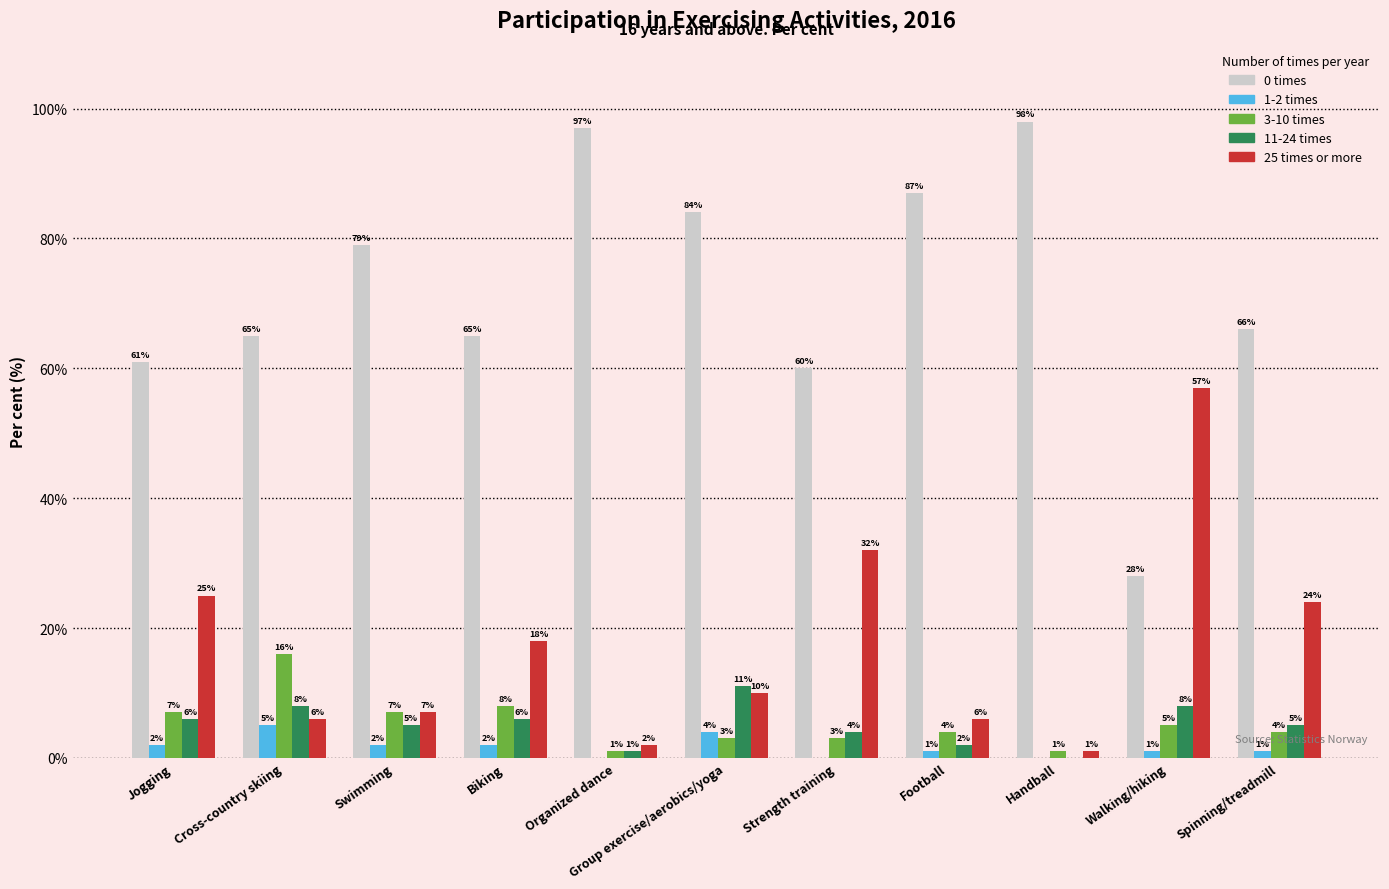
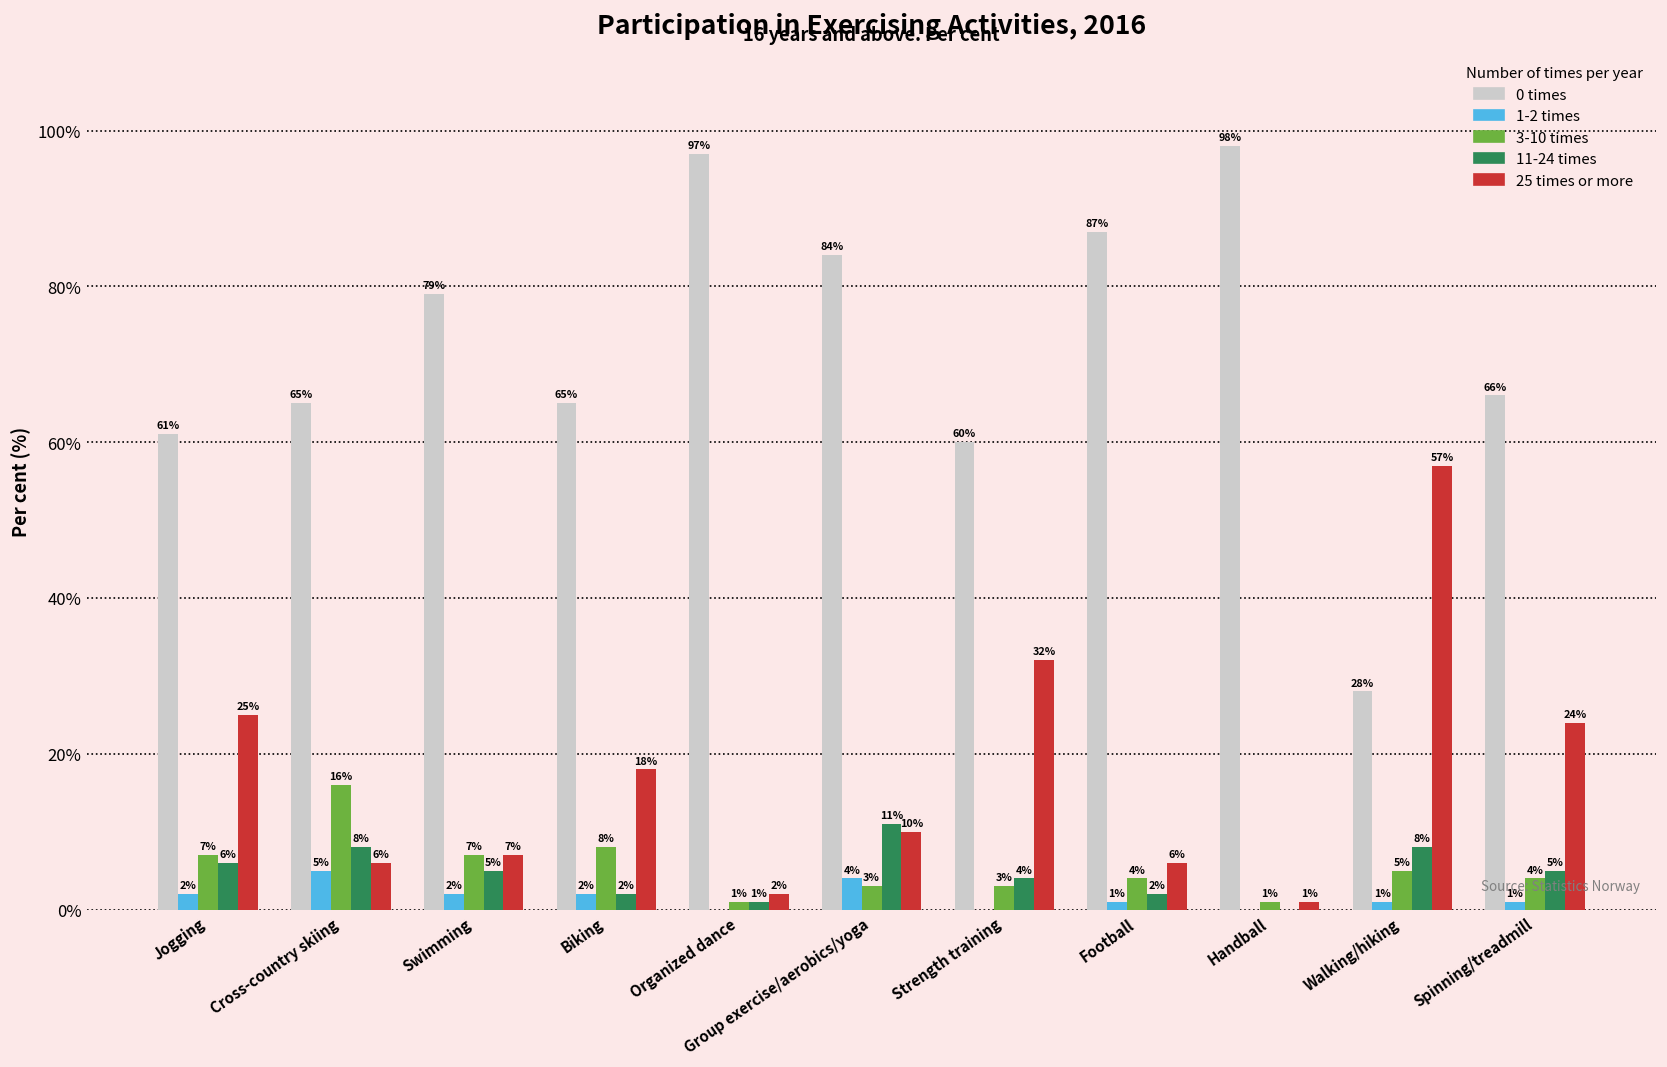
11-24 times, Biking: 6% -> 2%
